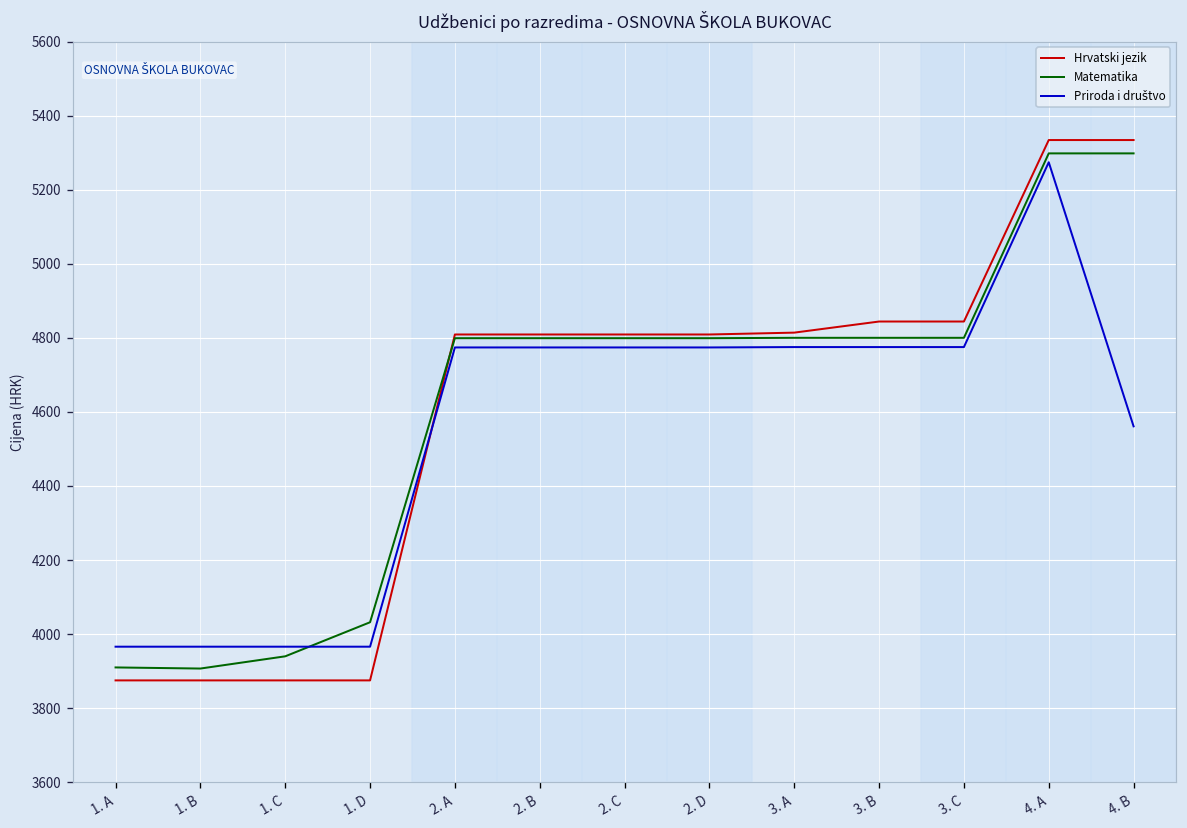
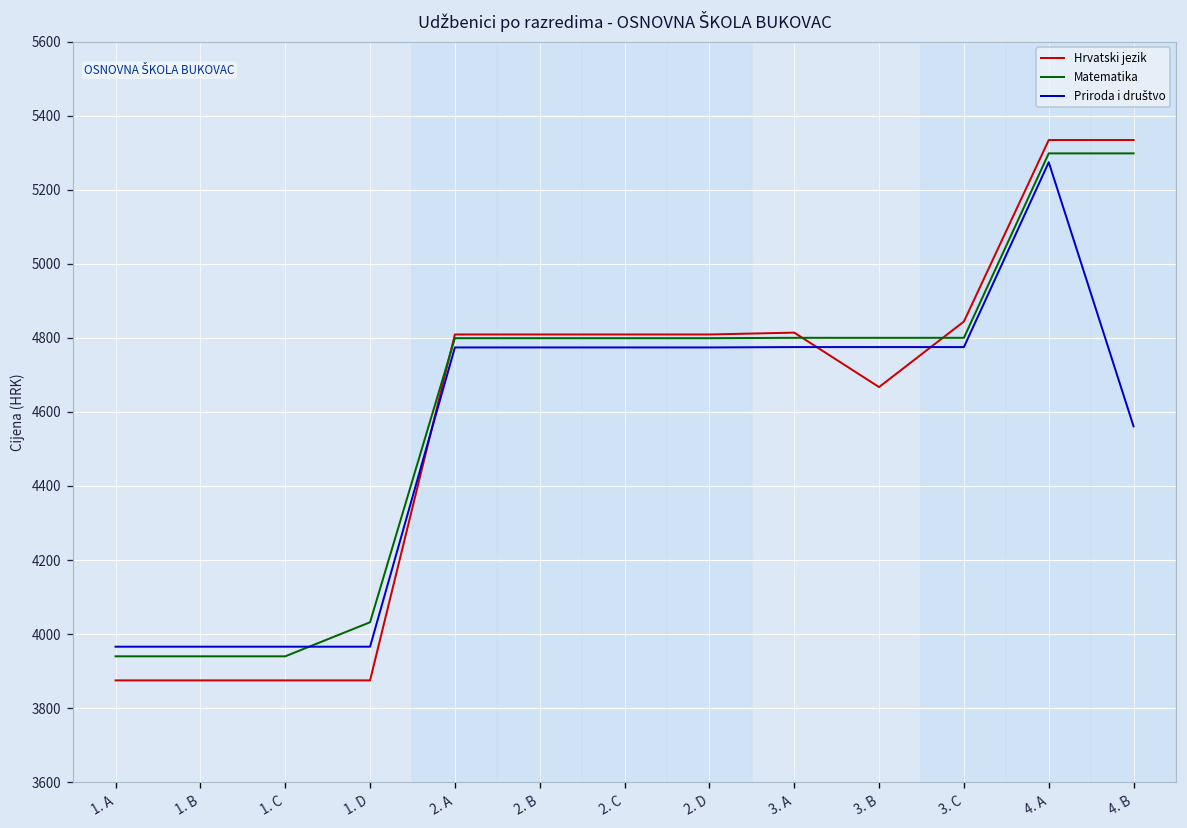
Matematika, 1. A: 3910 -> 3940
Matematika, 1. B: 3910 -> 3940
Hrvatski jezik, 3. B: 4840 -> 4670
